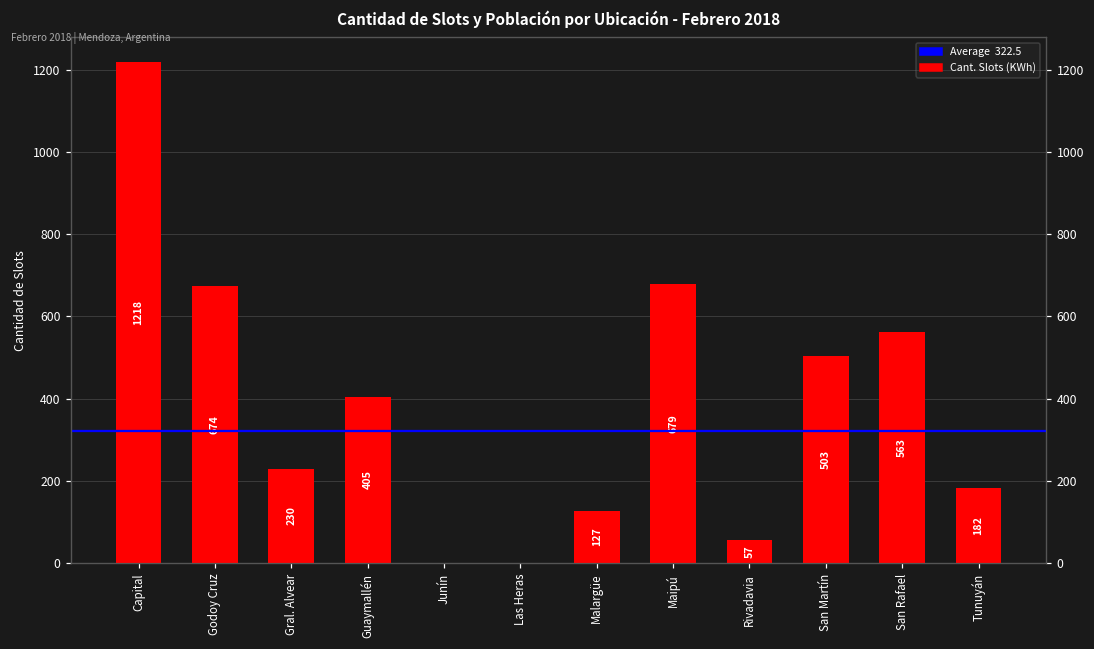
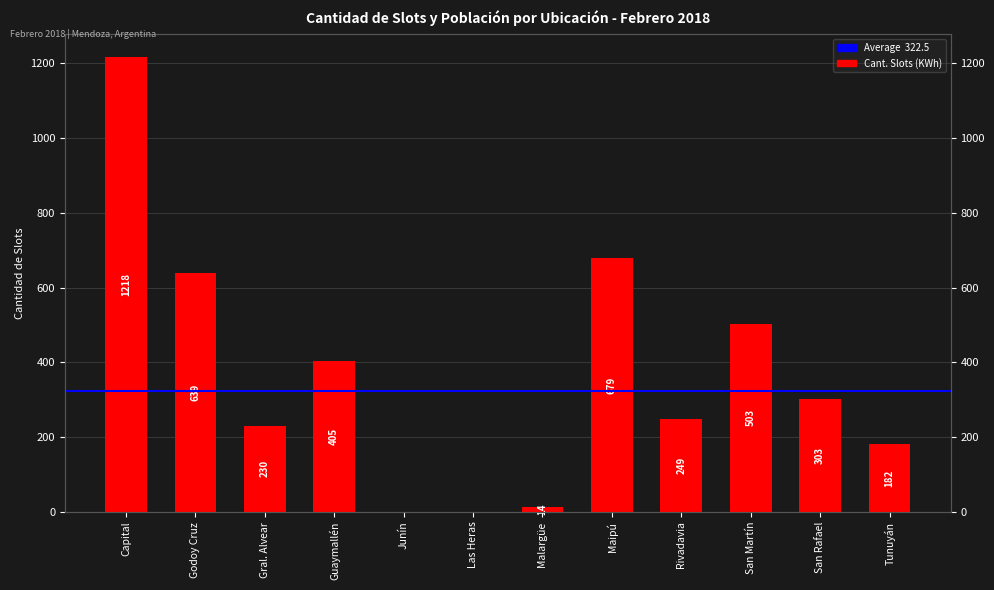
Godoy Cruz: 674 -> 639
Malargüe: 127 -> 14
Rivadavia: 57 -> 249
San Rafael: 563 -> 303
